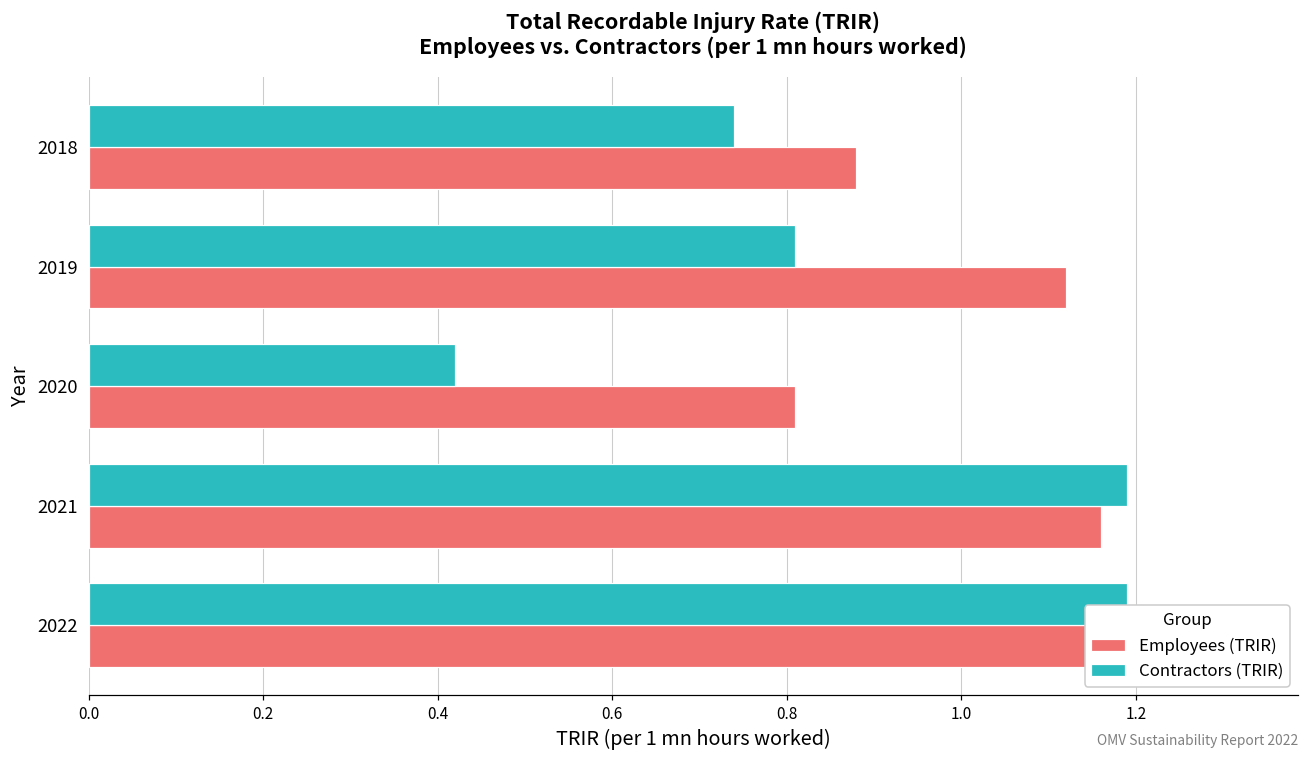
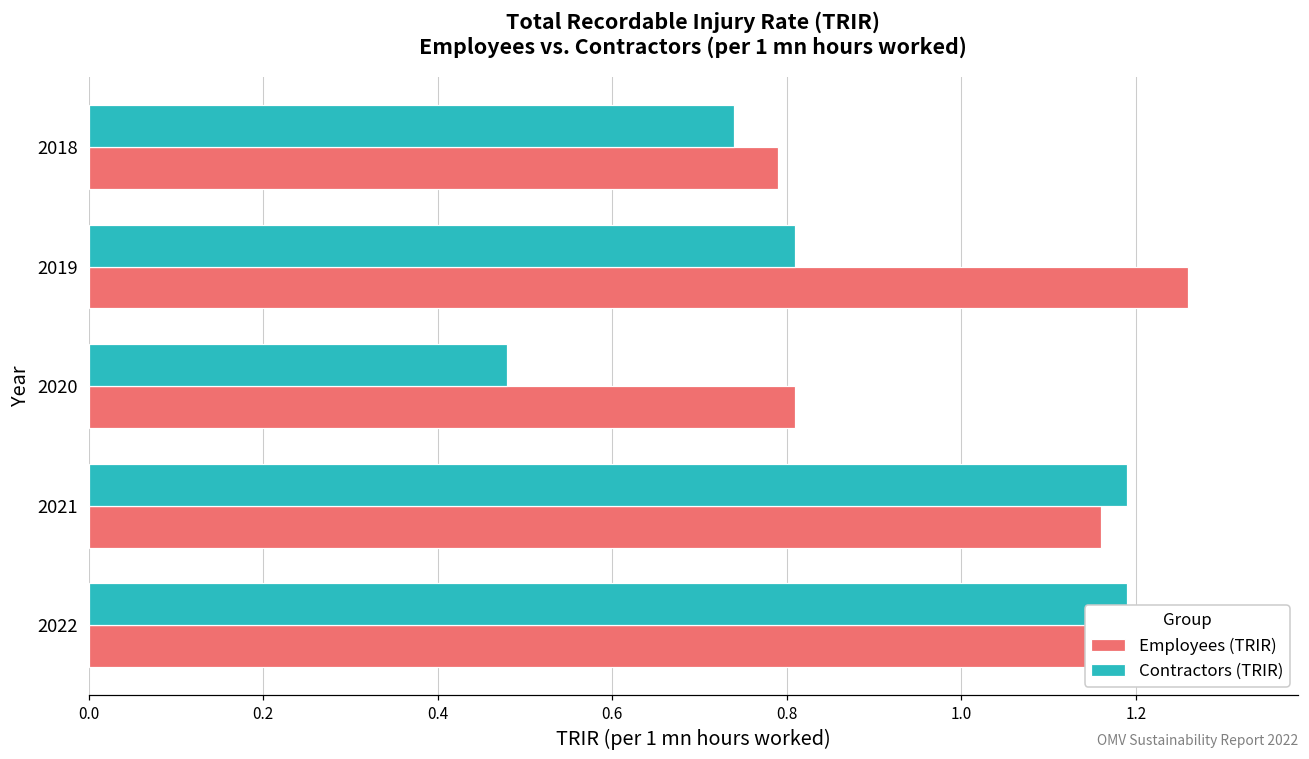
Employees (TRIR), 2018: 0.88 -> 0.79
Employees (TRIR), 2019: 1.12 -> 1.26
Contractors (TRIR), 2020: 0.42 -> 0.48
